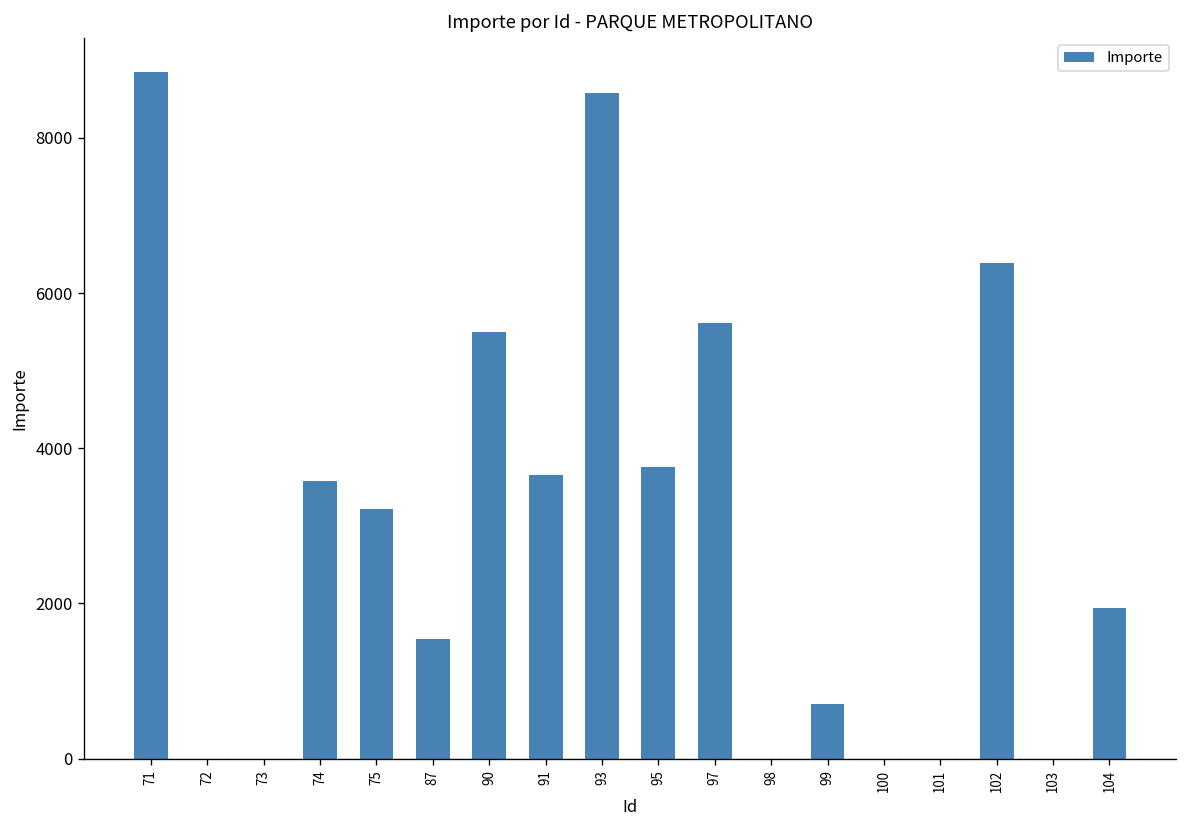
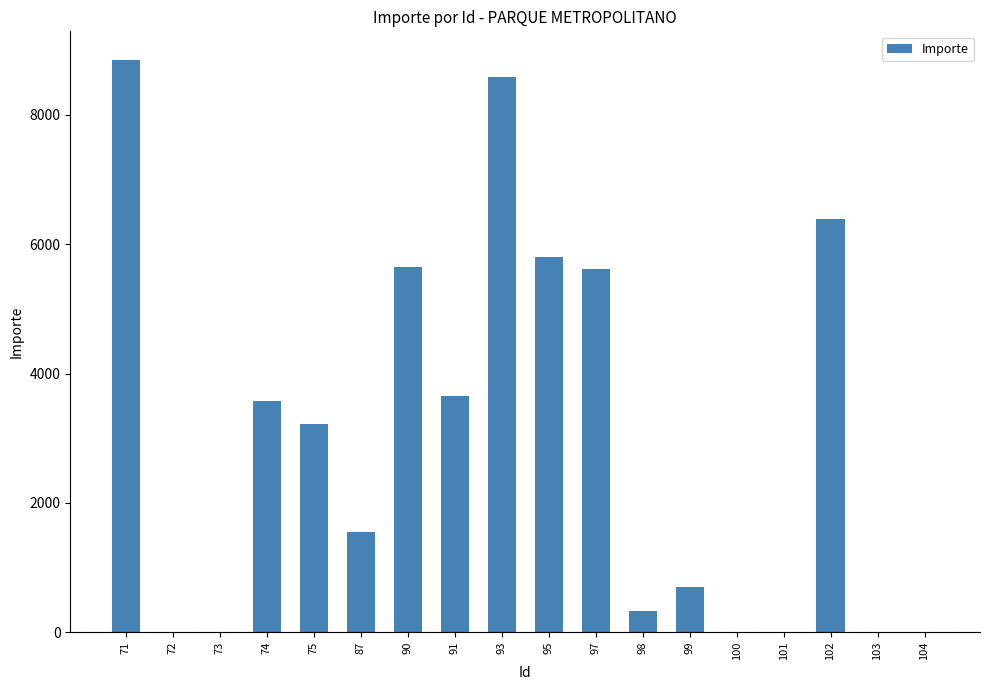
90: 5500 -> 5600
95: 3800 -> 5800
98: 0 -> 300
104: 1900 -> 0
